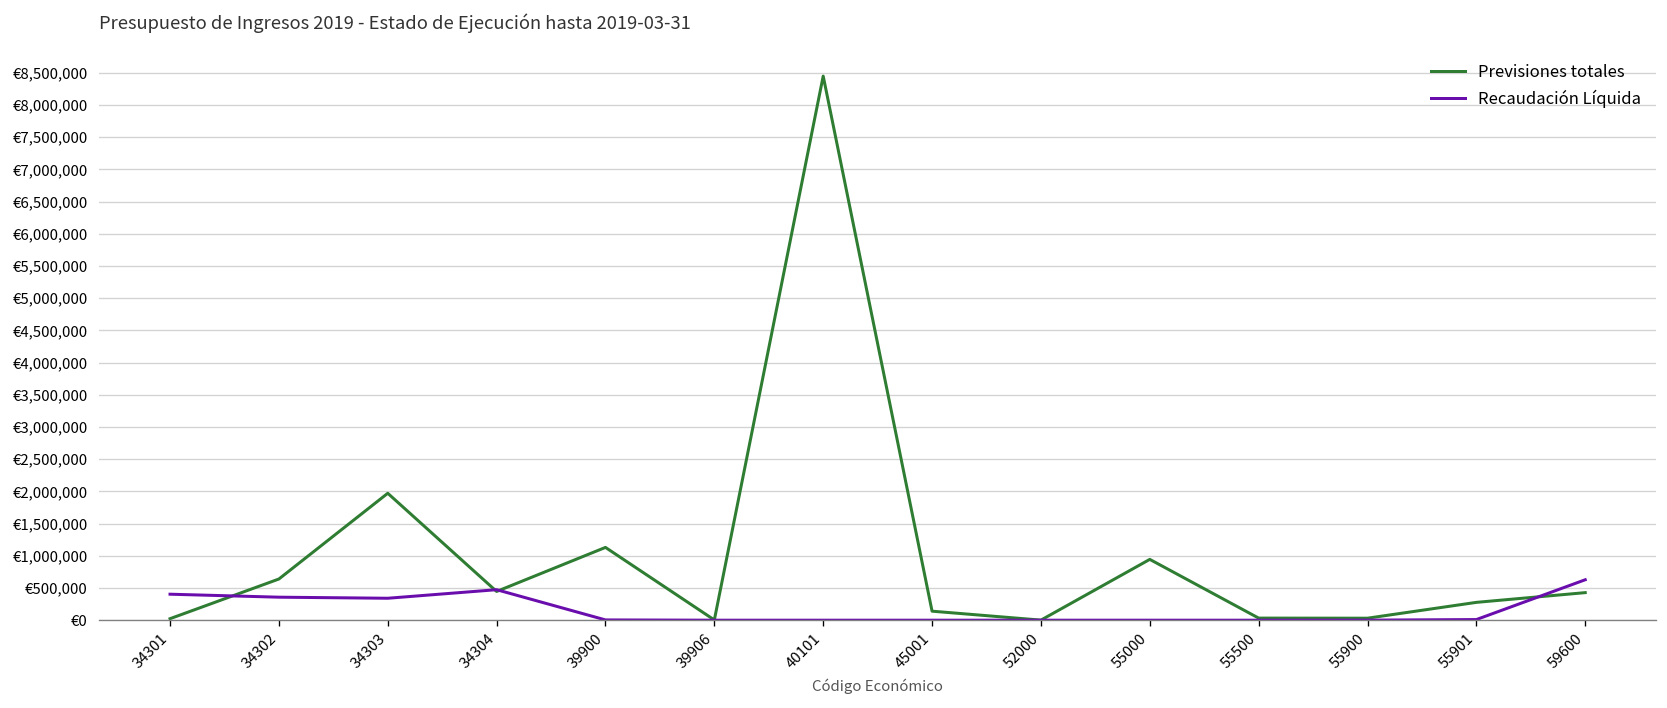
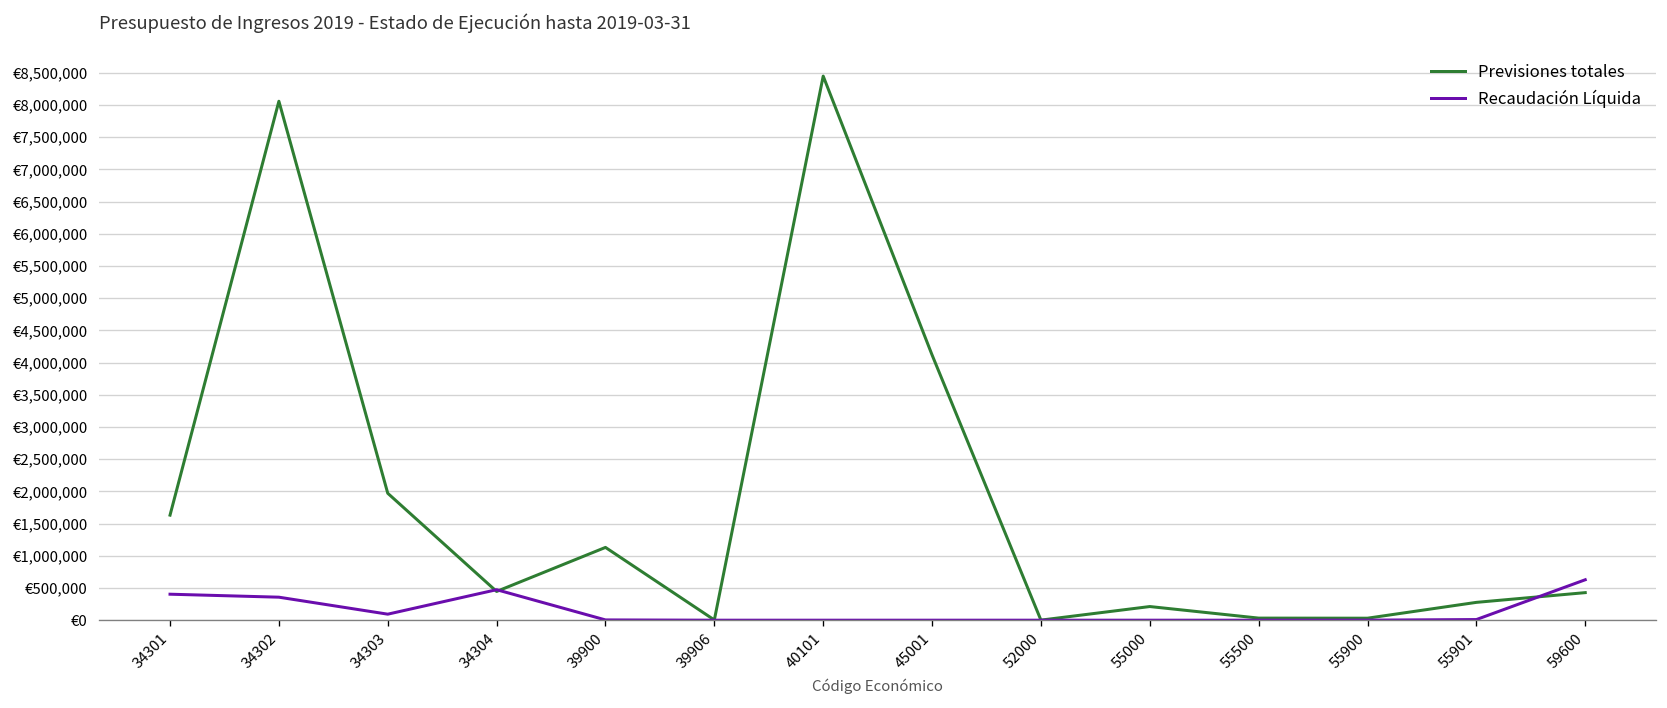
Previsiones totales, 34301: €0 -> €1,600,000
Previsiones totales, 34302: €600,000 -> €8,100,000
Recaudación Líquida, 34303: €300,000 -> €100,000
Previsiones totales, 45001: €100,000 -> €4,100,000
Previsiones totales, 55000: €900,000 -> €200,000
